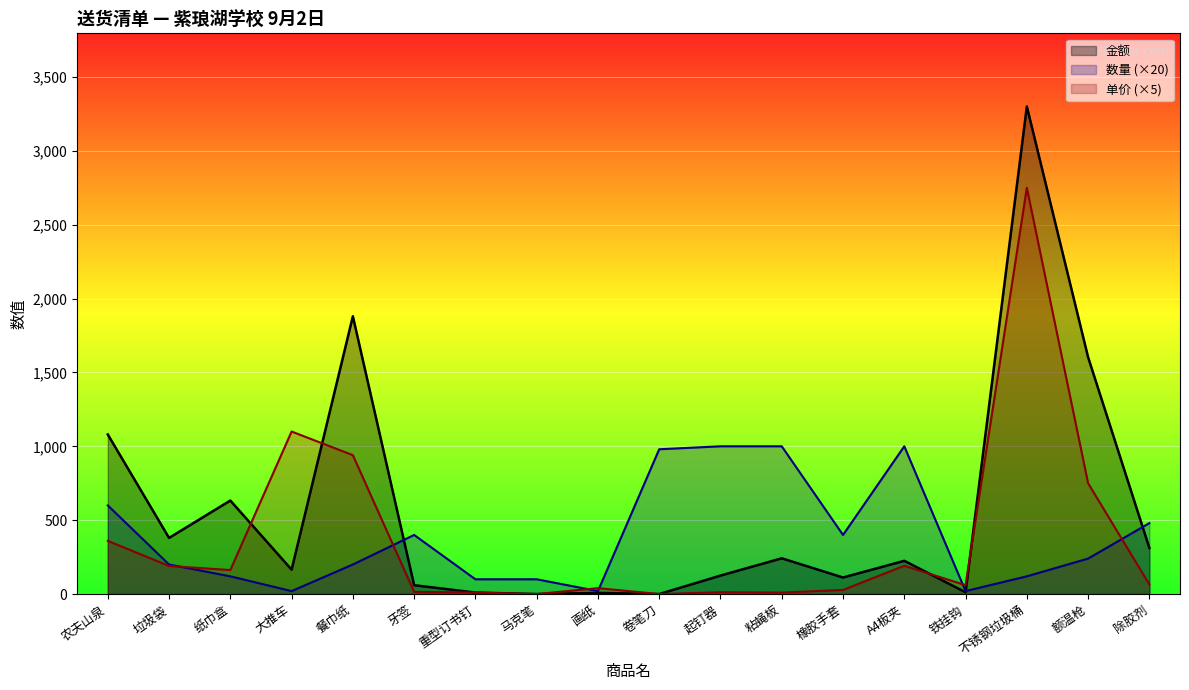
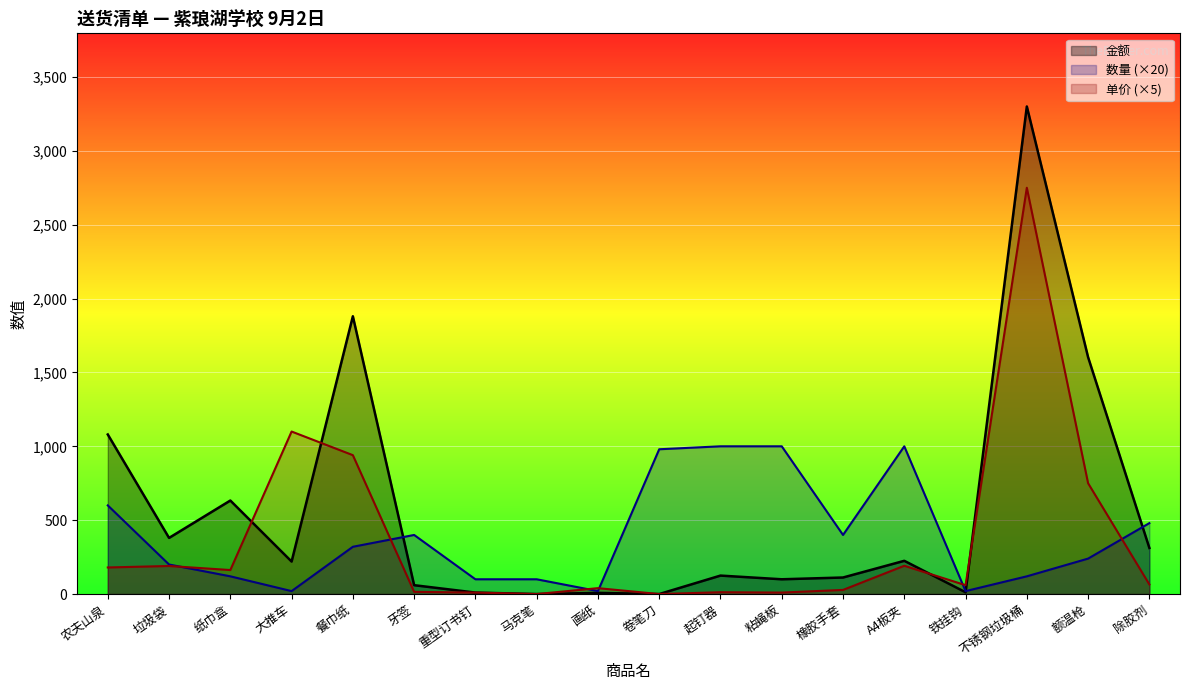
单价 (×5), 农夫山泉: 360 -> 180
金额, 大推车: 170 -> 220
数量 (×20), 餐巾纸: 200 -> 320
金额, 粘蝇板: 240 -> 100
